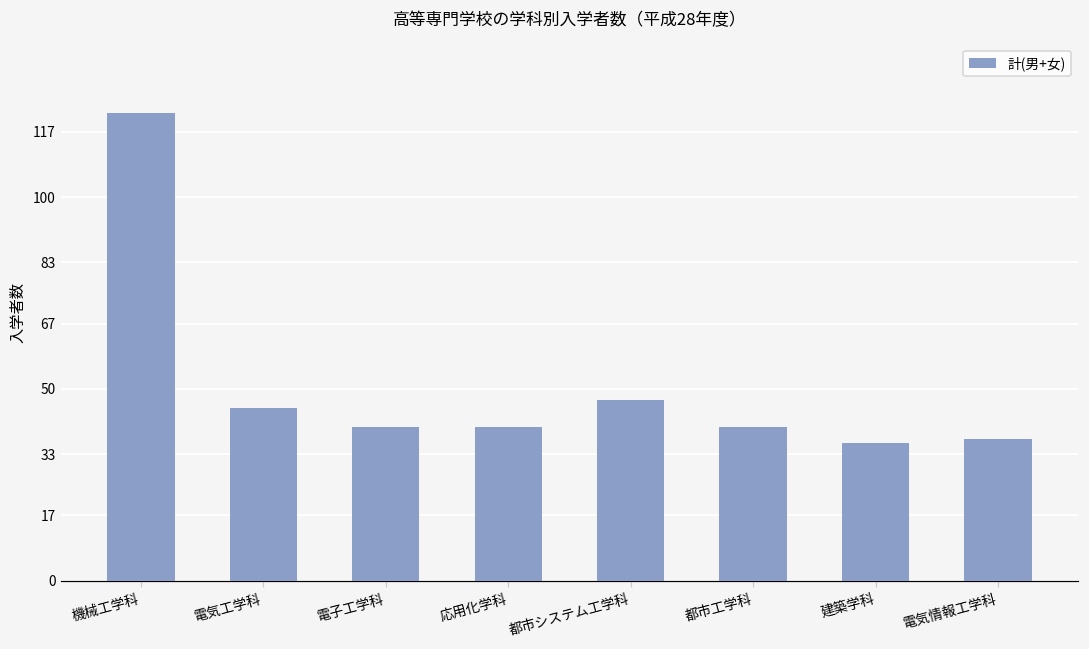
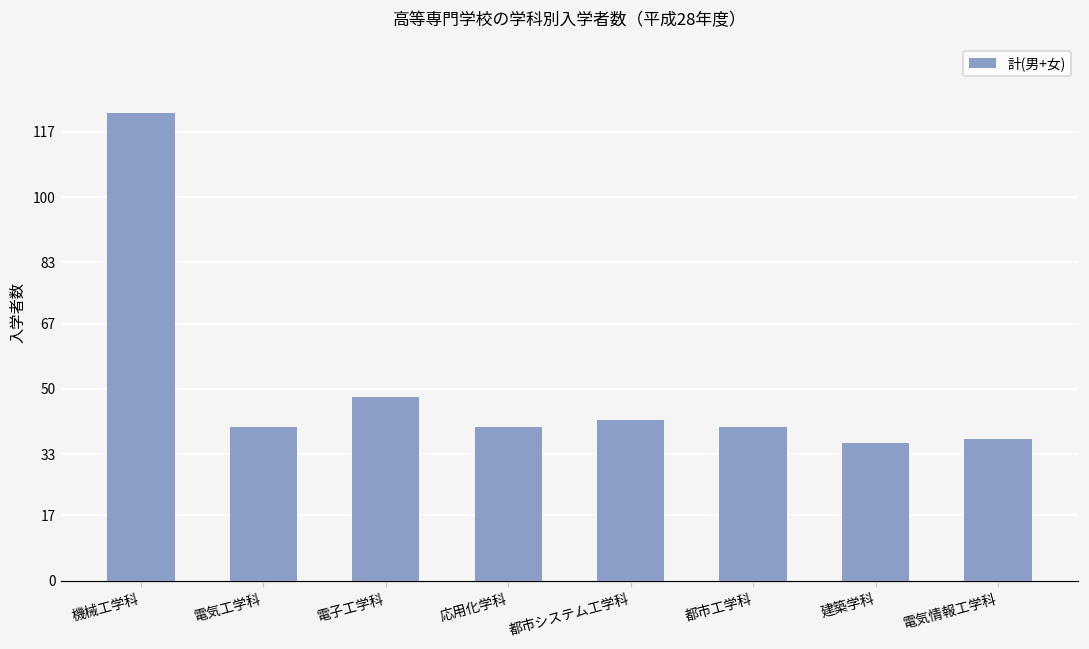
電気工学科: 45 -> 40
電子工学科: 40 -> 48
都市システム工学科: 47 -> 42
